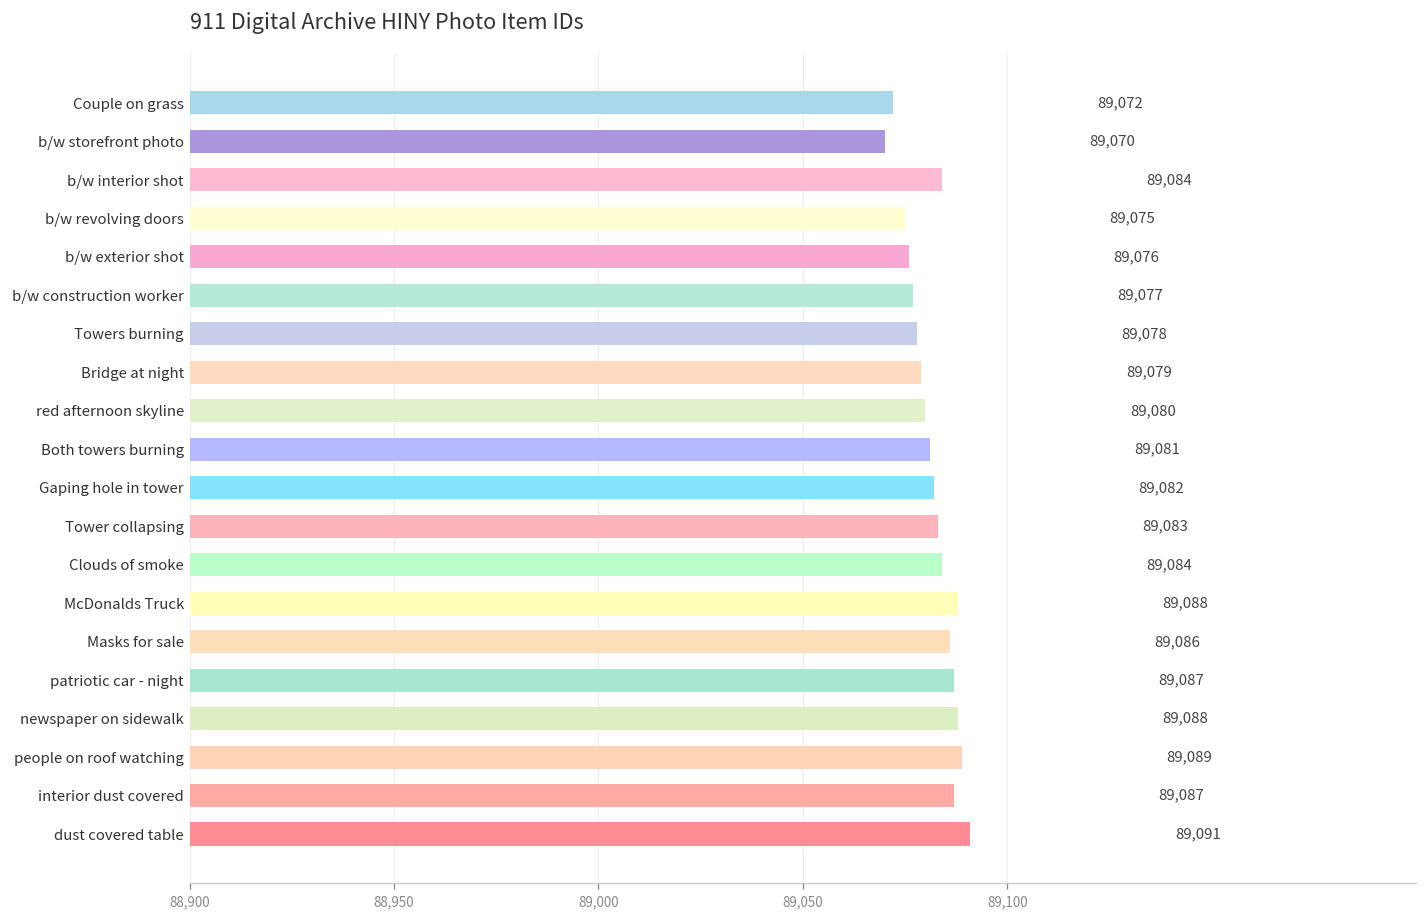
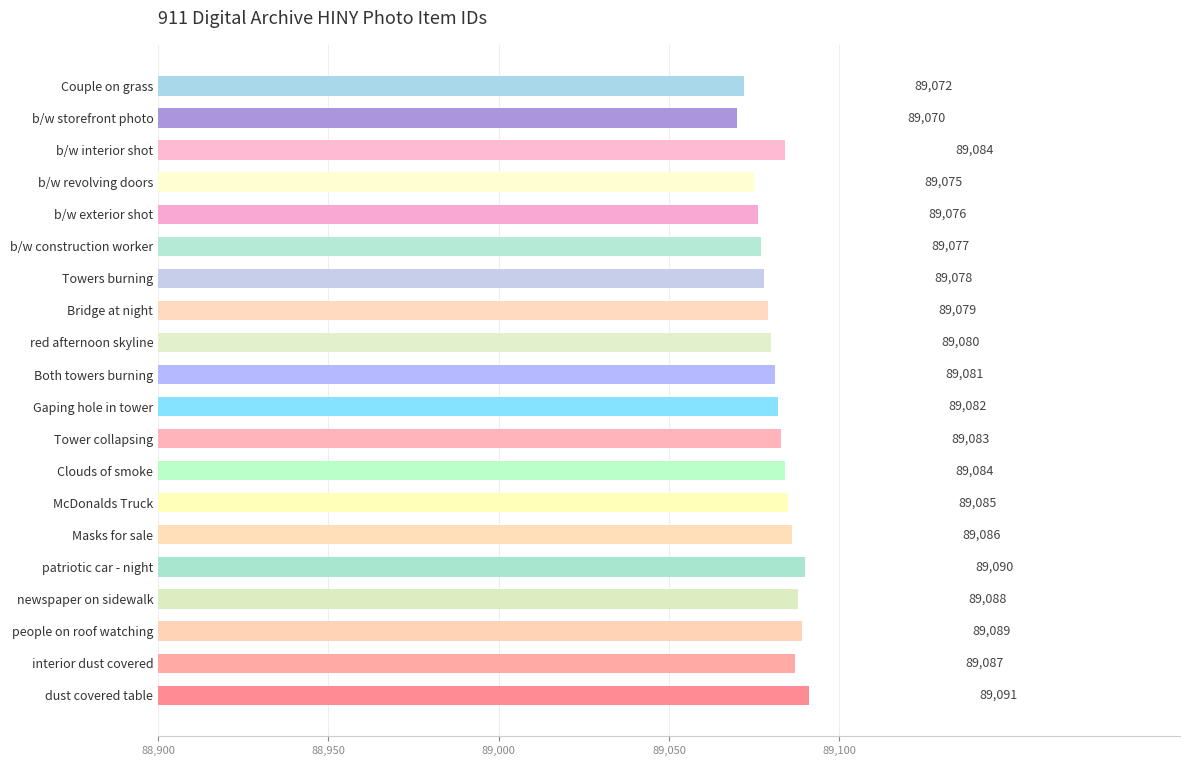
McDonalds Truck: 89,088 -> 89,085
patriotic car - night: 89,087 -> 89,090
